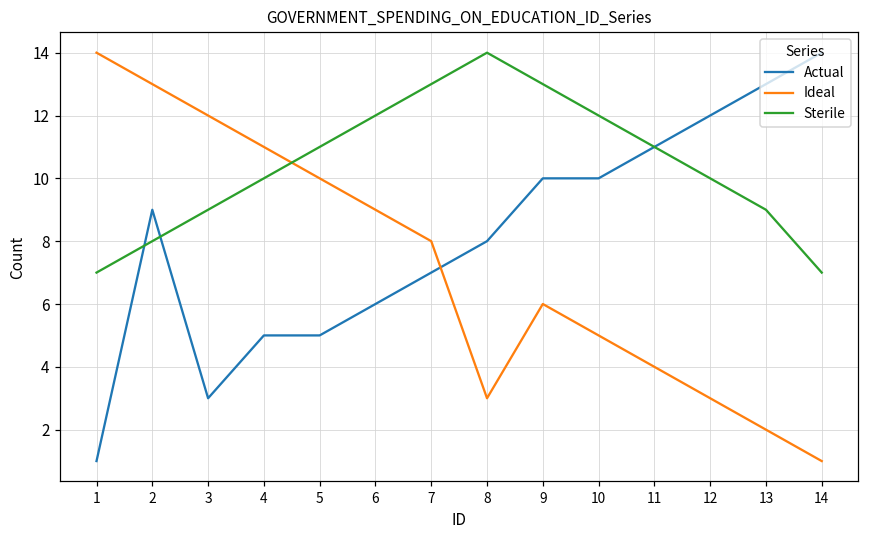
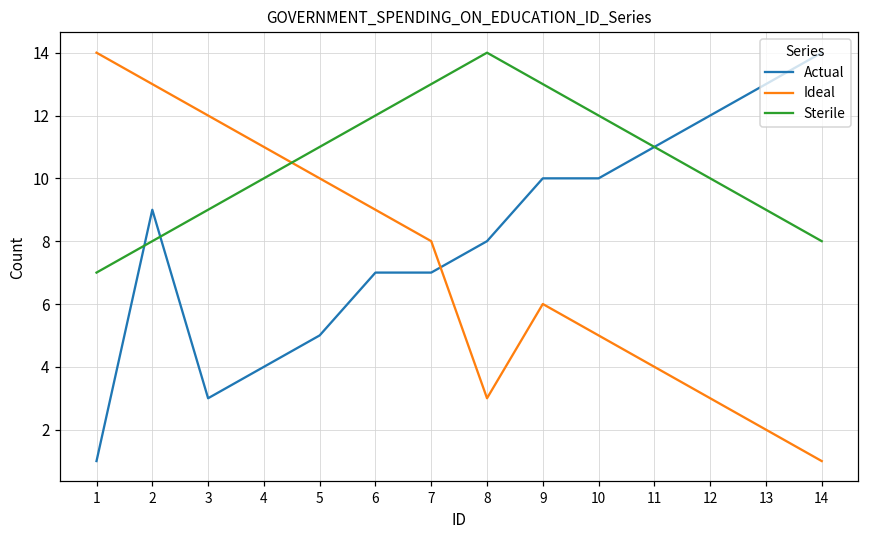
Actual, 4: 5 -> 4
Actual, 6: 6 -> 7
Sterile, 14: 7 -> 8
